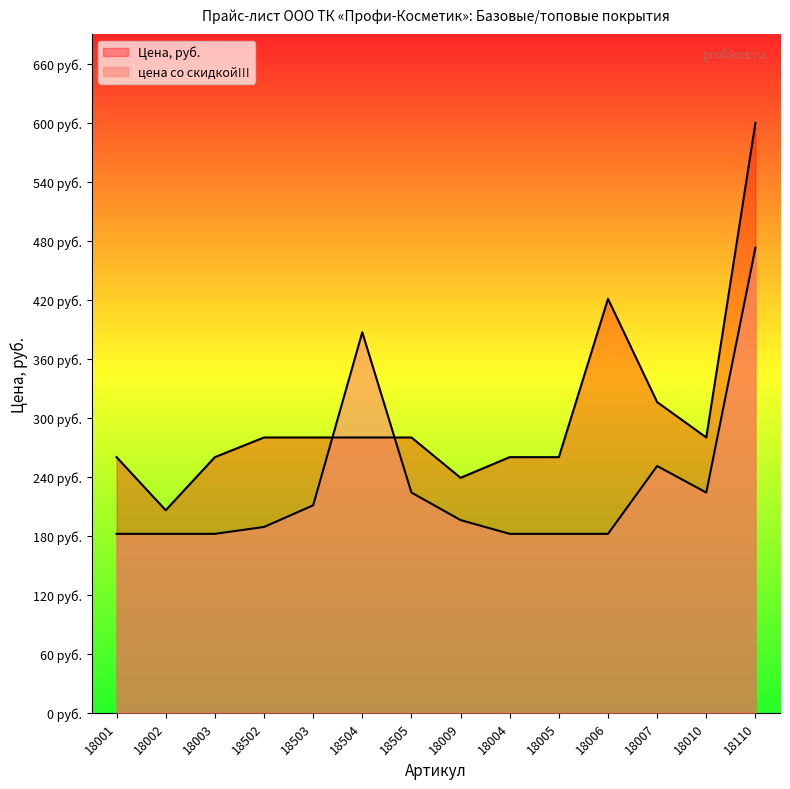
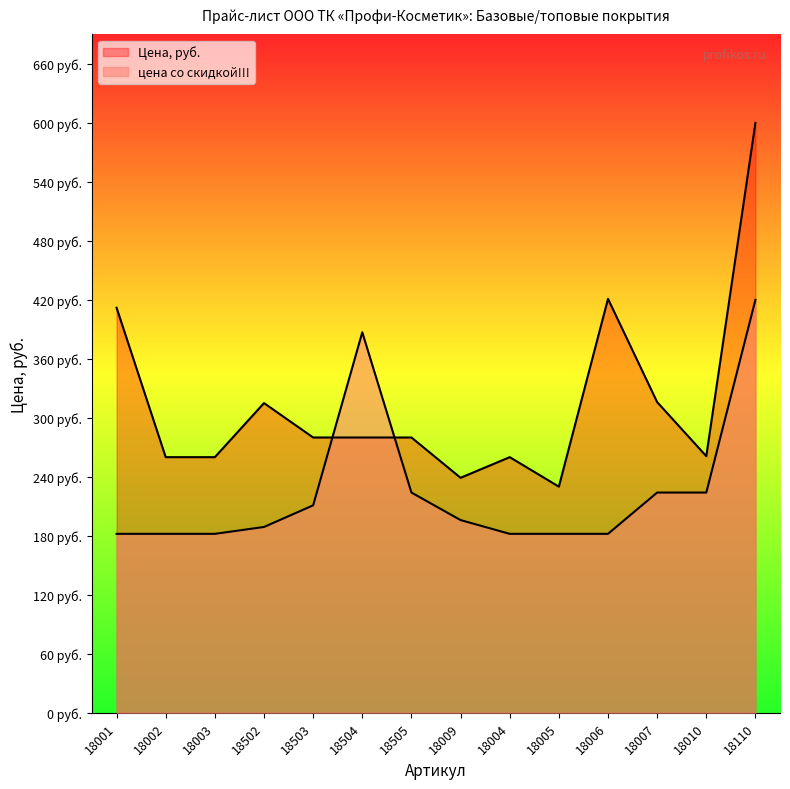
Цена, руб., 18001: 260 руб. -> 410 руб.
Цена, руб., 18002: 210 руб. -> 260 руб.
Цена, руб., 18502: 280 руб. -> 320 руб.
Цена, руб., 18005: 260 руб. -> 230 руб.
цена со скидкой!!!, 18007: 250 руб. -> 220 руб.
Цена, руб., 18010: 280 руб. -> 260 руб.
цена со скидкой!!!, 18110: 470 руб. -> 420 руб.
